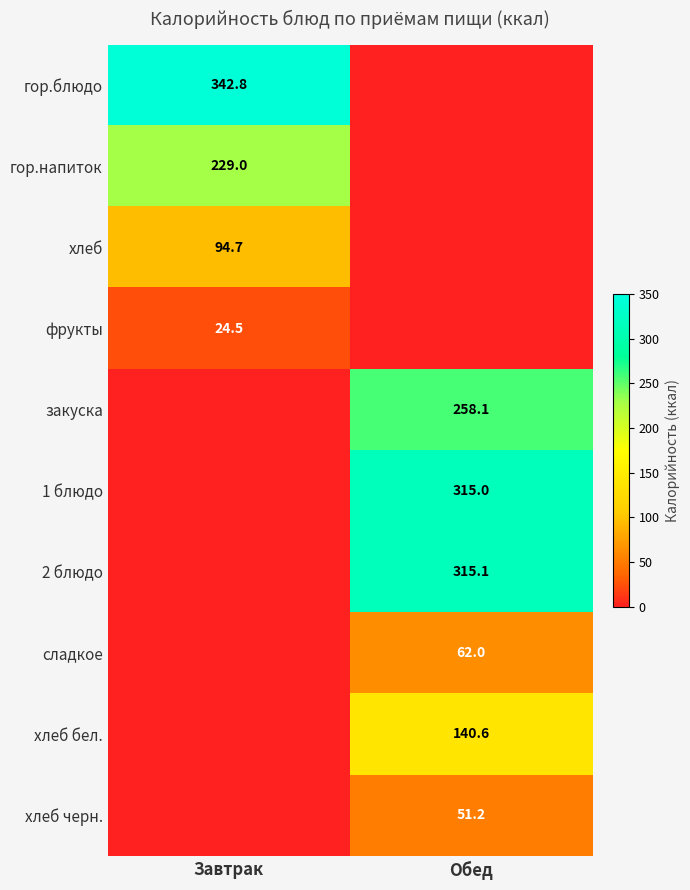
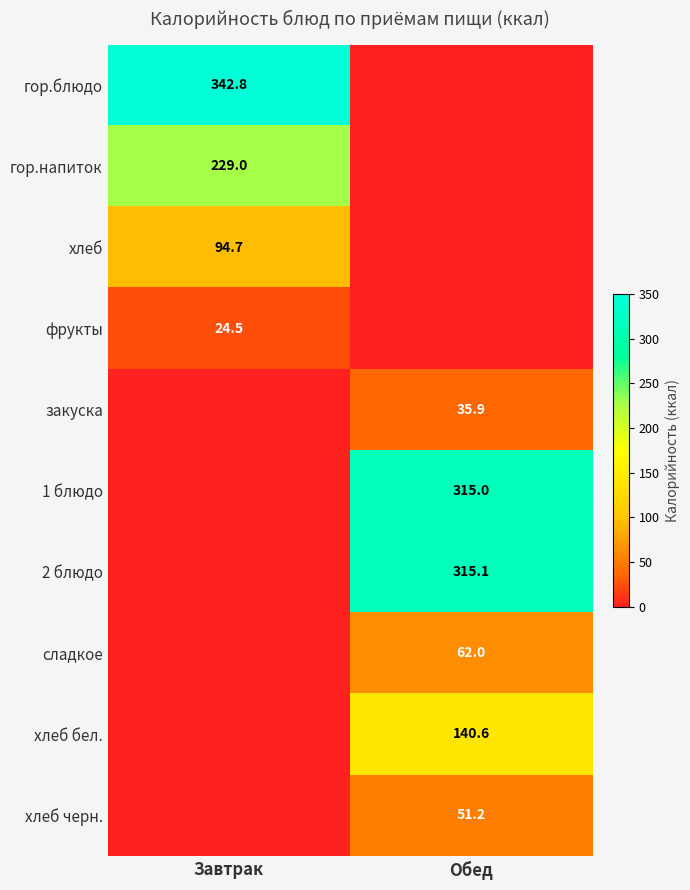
закуска, Обед: 258.1 -> 35.9
